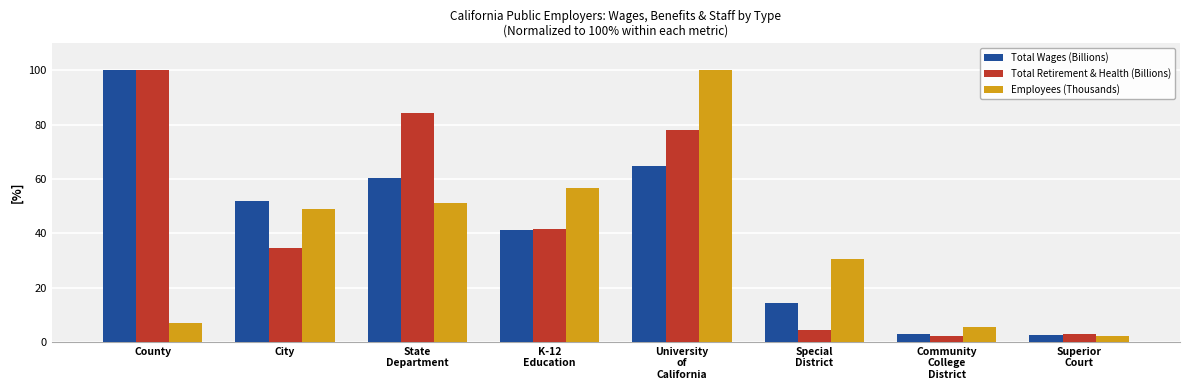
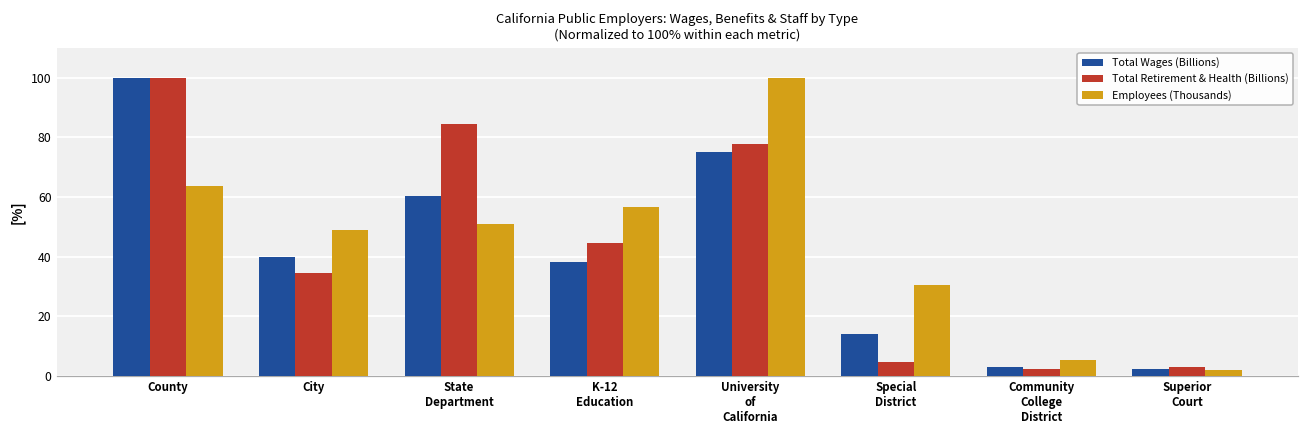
Employees (Thousands), County: 7 -> 64
Total Wages (Billions), City: 52 -> 40
Total Wages (Billions), K-12 Education: 41 -> 38
Total Retirement & Health (Billions), K-12 Education: 41 -> 45
Total Wages (Billions), University of California: 65 -> 75
